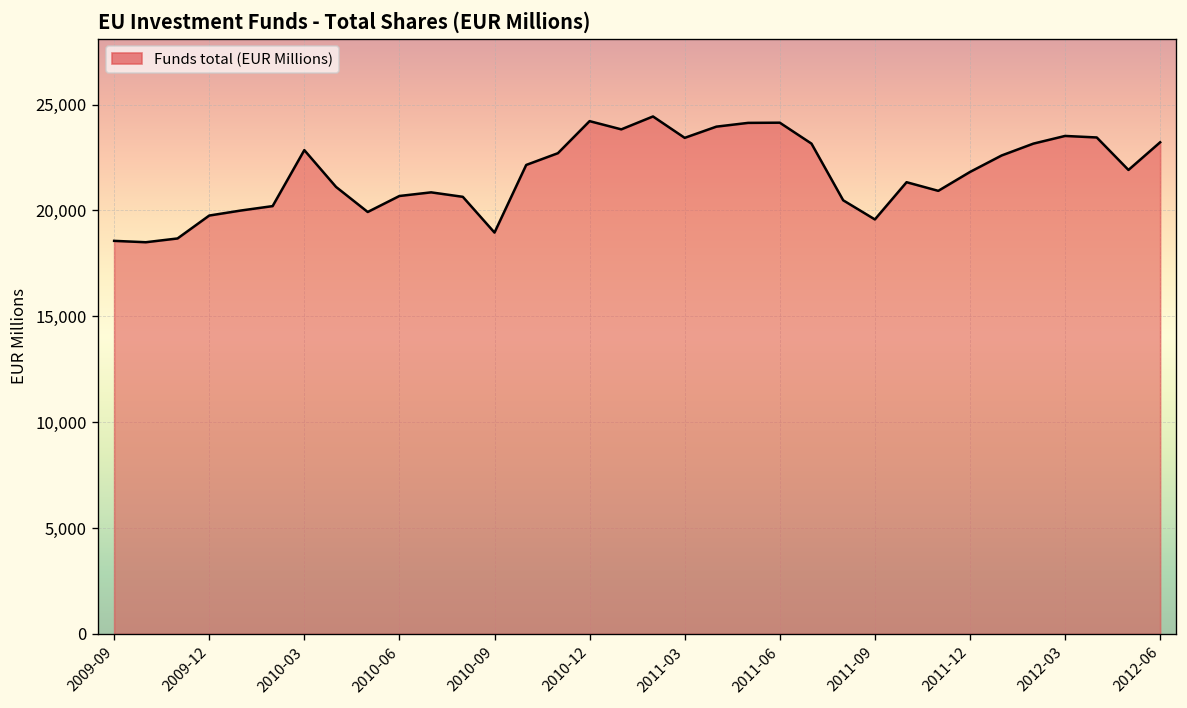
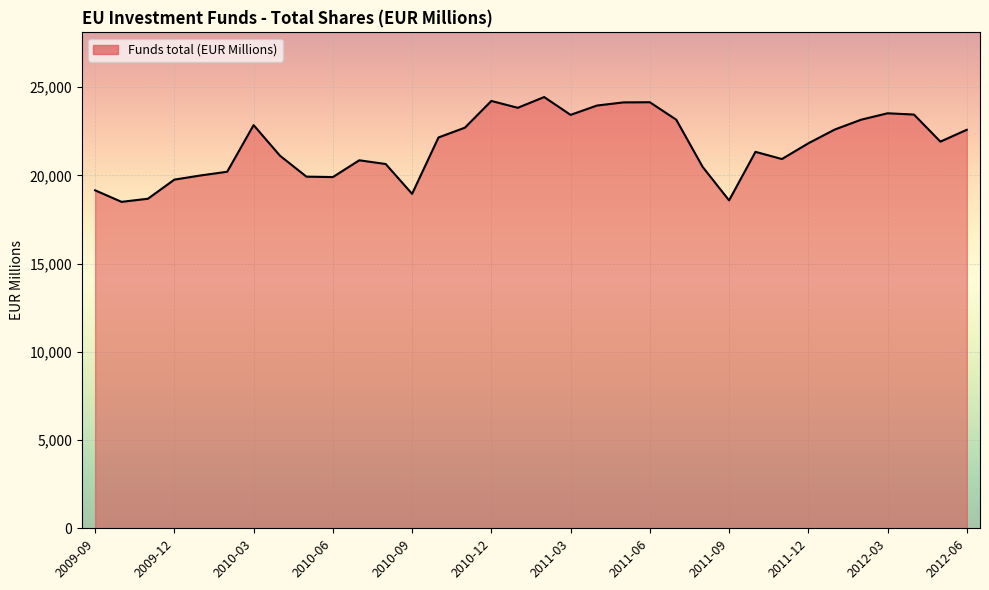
2009-09: 18,600 -> 19,200
2010-06: 20,700 -> 19,900
2011-09: 19,600 -> 18,600
2012-06: 23,200 -> 22,600
